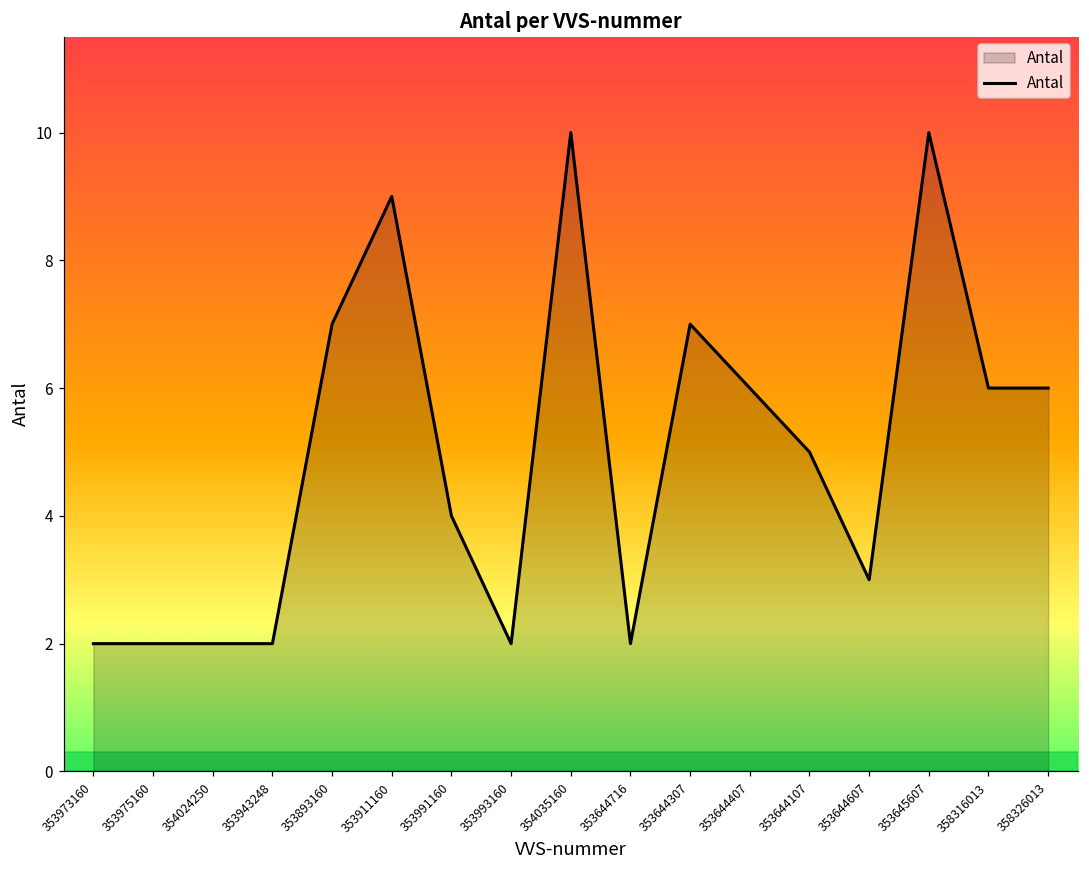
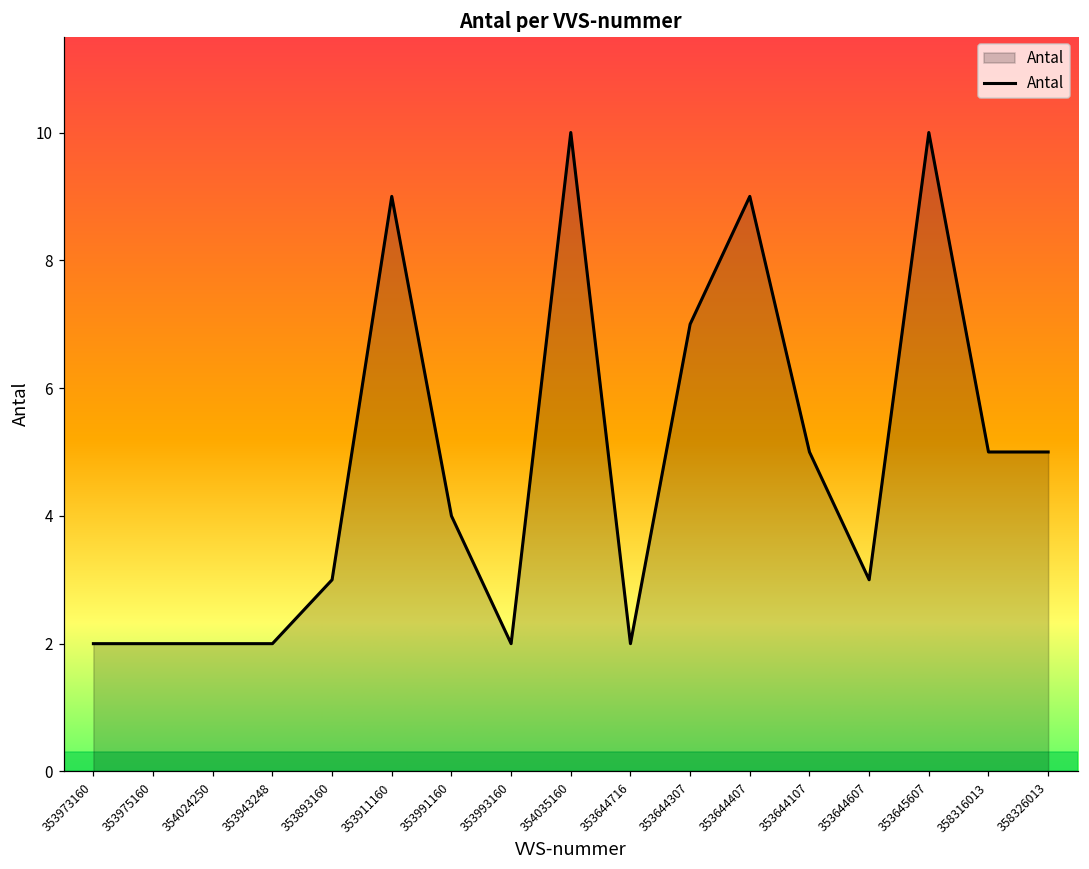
353893160: 7 -> 3
353644407: 6 -> 9
358316013: 6 -> 5
358326013: 6 -> 5
